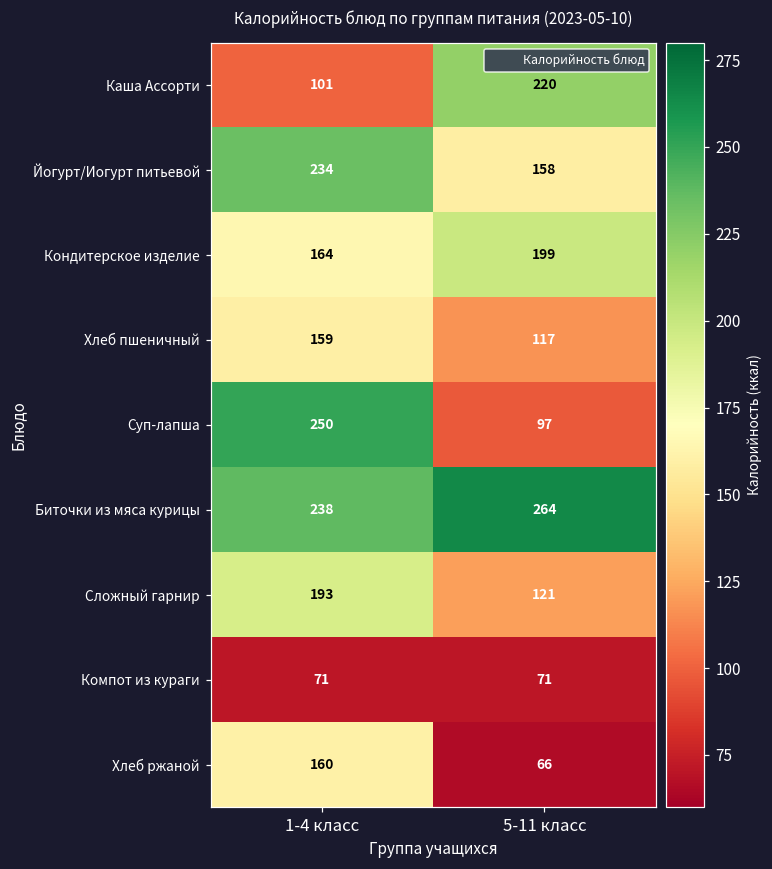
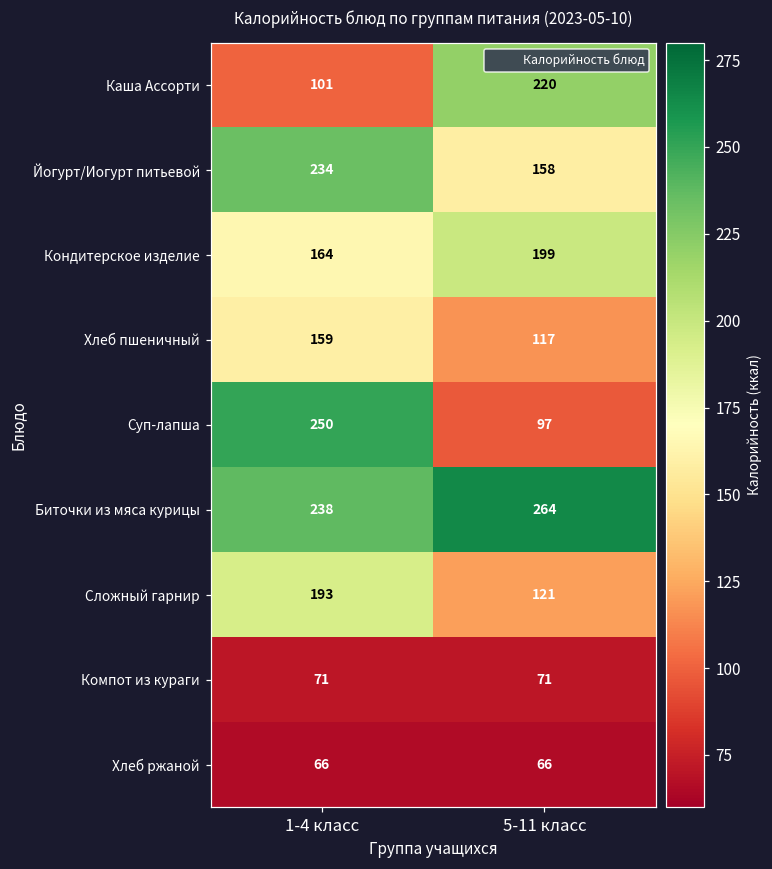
Хлеб ржаной, 1-4 класс: 160 -> 66
